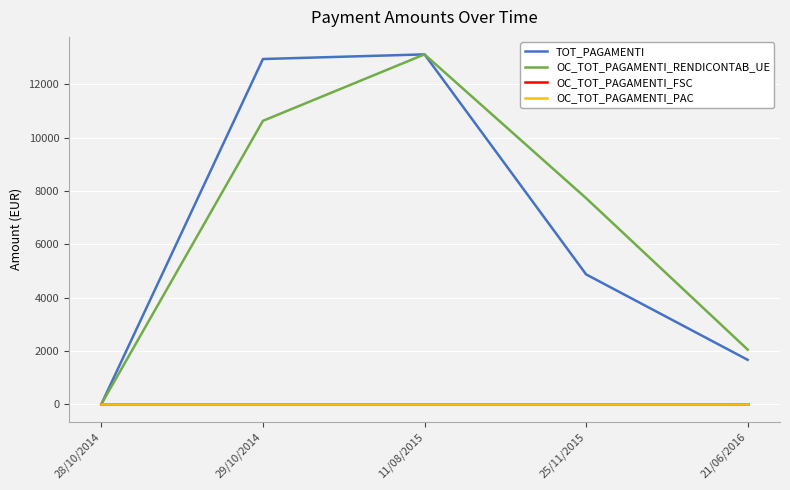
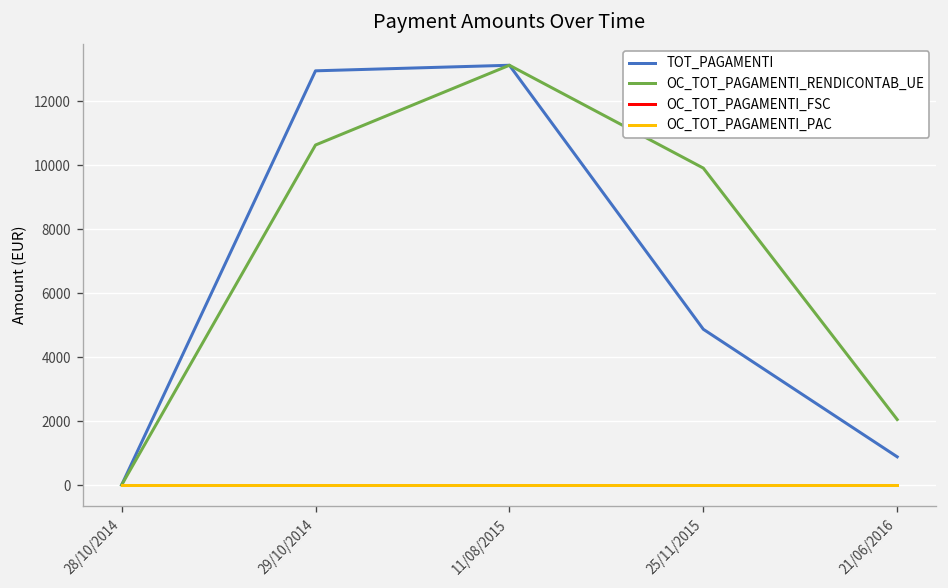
OC_TOT_PAGAMENTI_RENDICONTAB_UE, 25/11/2015: 7700 -> 9900
TOT_PAGAMENTI, 21/06/2016: 1700 -> 900
